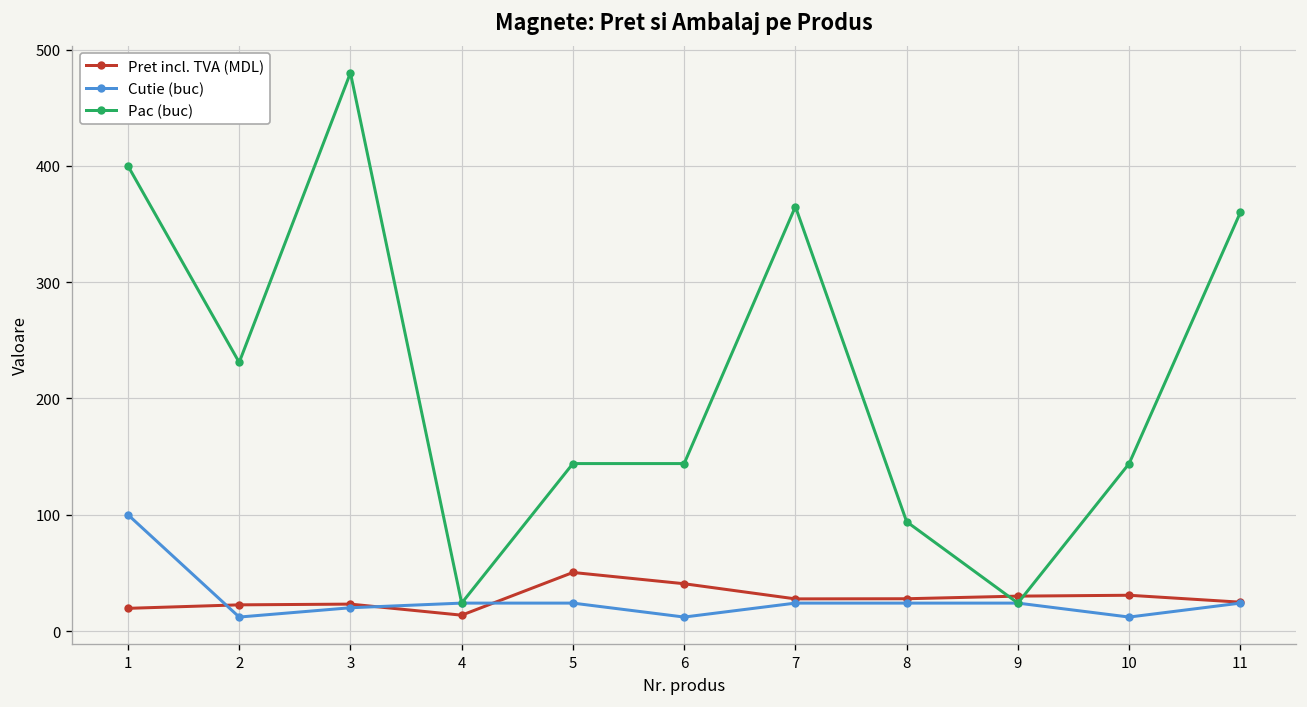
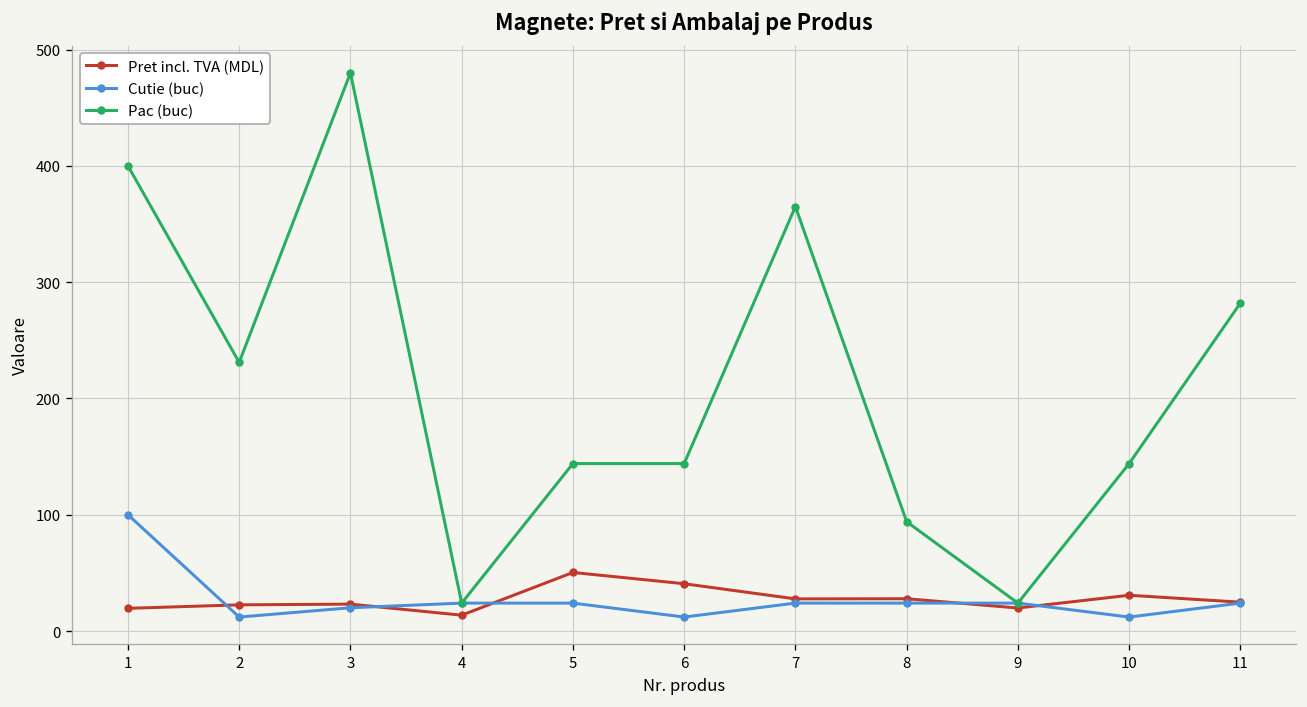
Pret incl. TVA (MDL), 9: 30 -> 20
Pac (buc), 11: 360 -> 280
